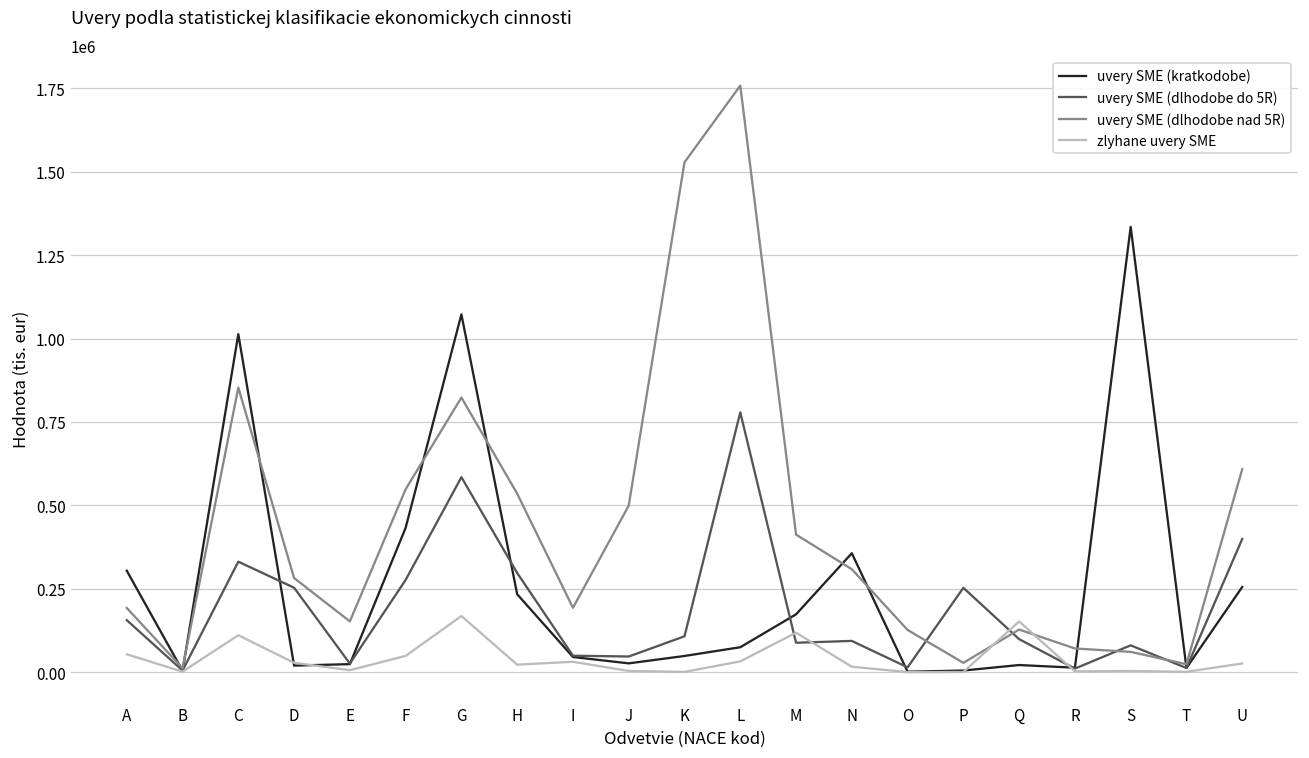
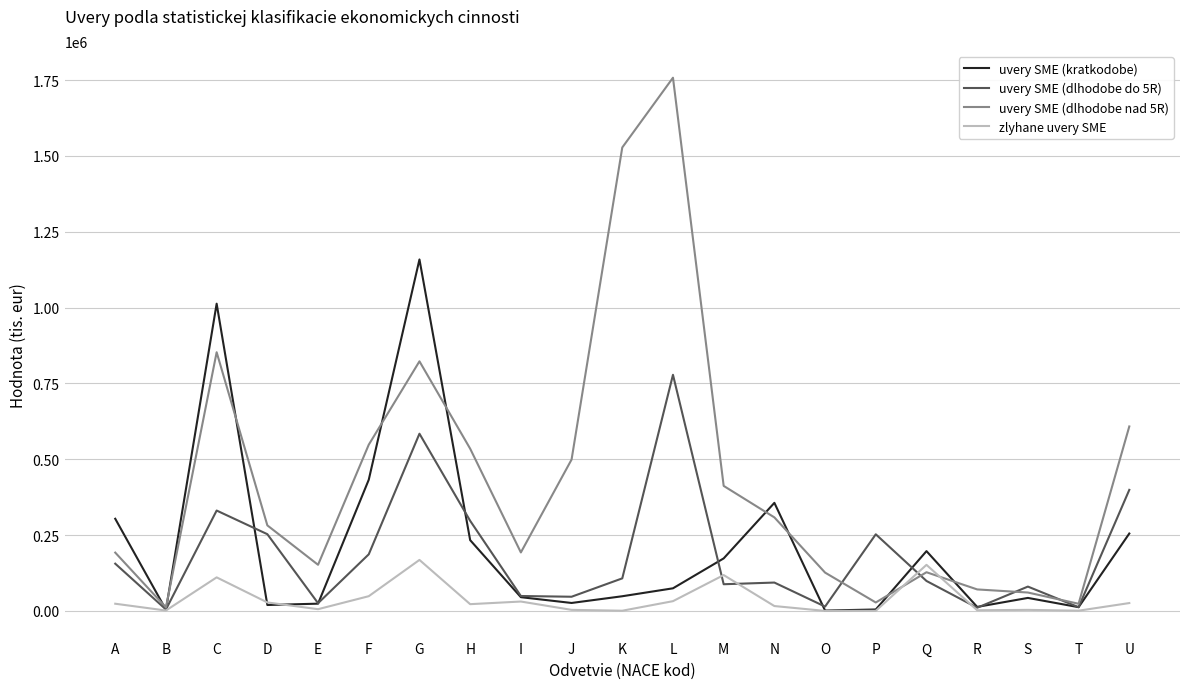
zlyhane uvery SME, A: 50000 -> 20000
uvery SME (dlhodobe do 5R), F: 280000 -> 190000
uvery SME (kratkodobe), G: 1070000 -> 1160000
uvery SME (kratkodobe), Q: 20000 -> 200000
uvery SME (kratkodobe), S: 1330000 -> 40000
